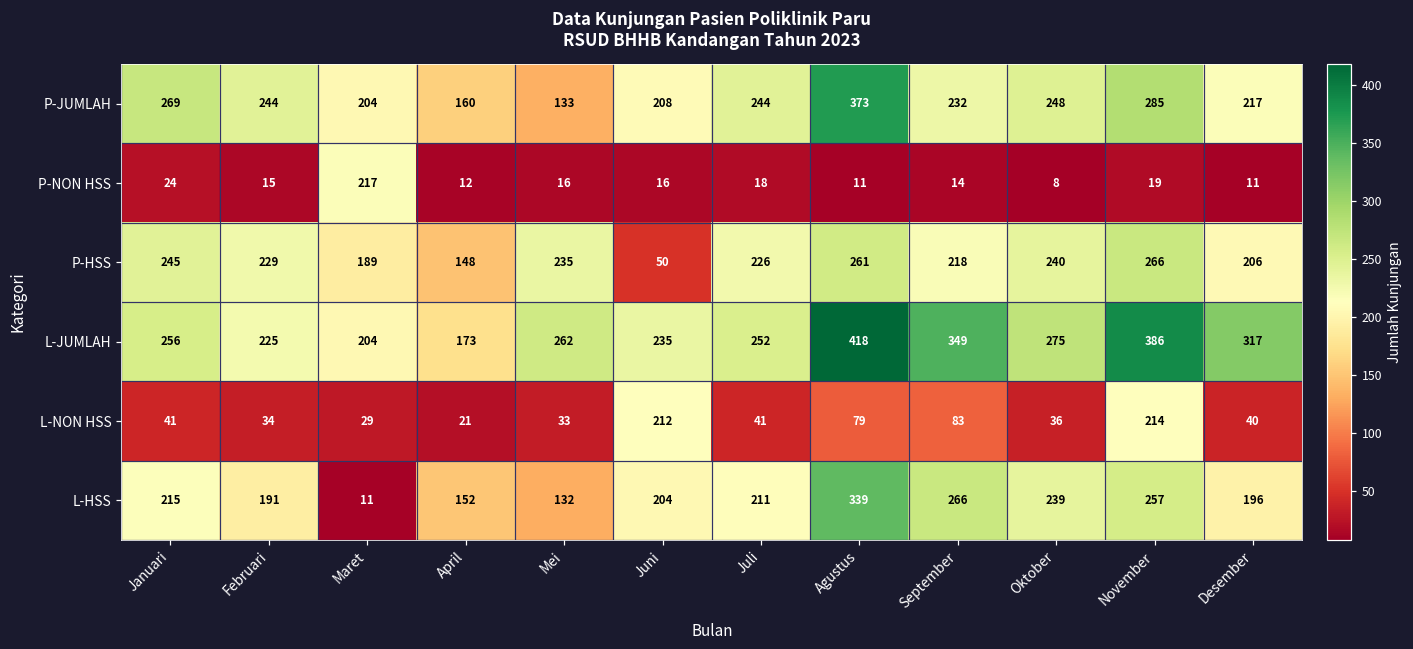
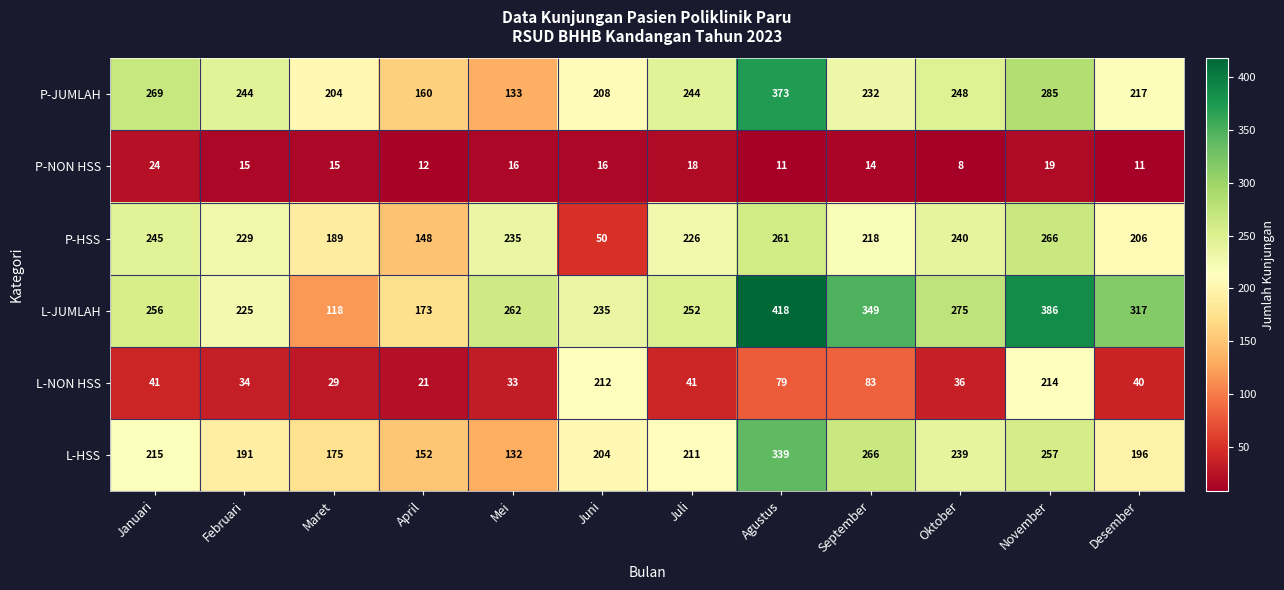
P-NON HSS, Maret: 217 -> 15
L-JUMLAH, Maret: 204 -> 118
L-HSS, Maret: 11 -> 175
